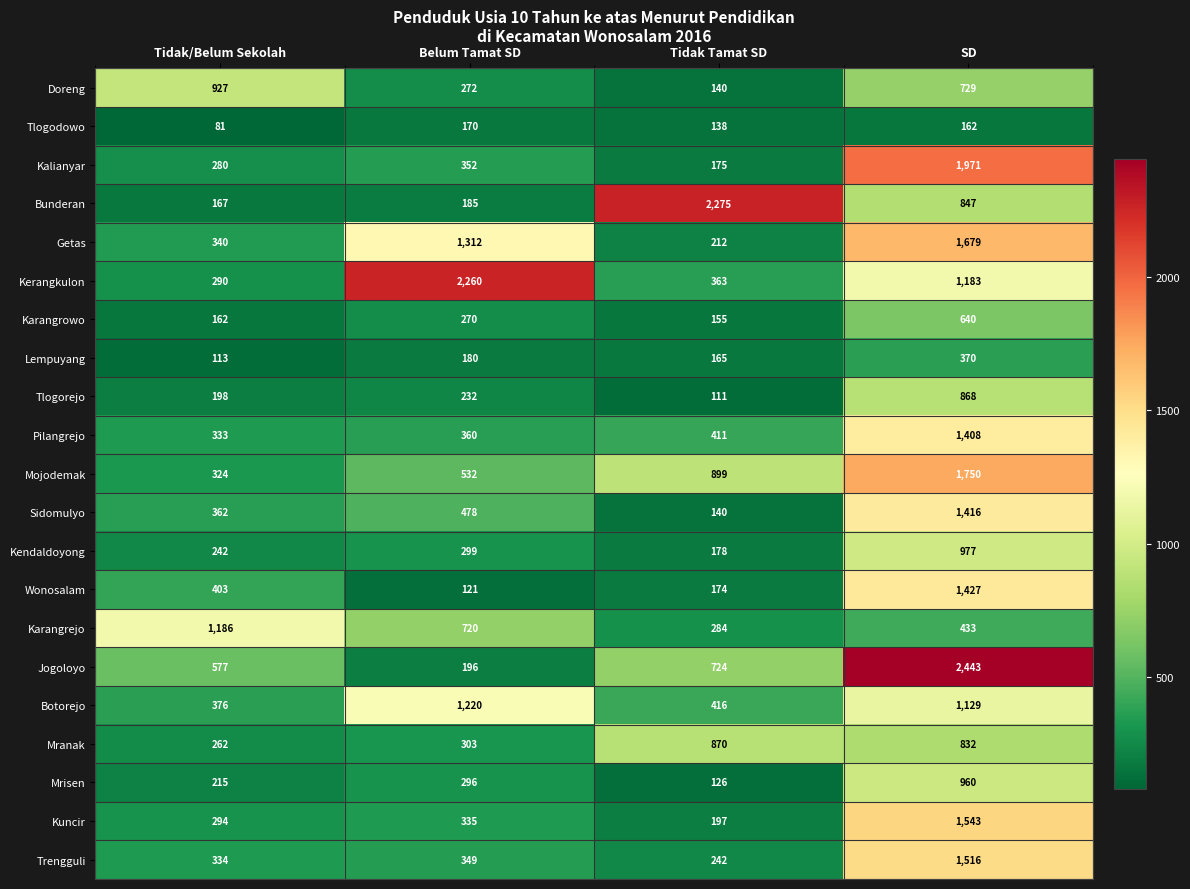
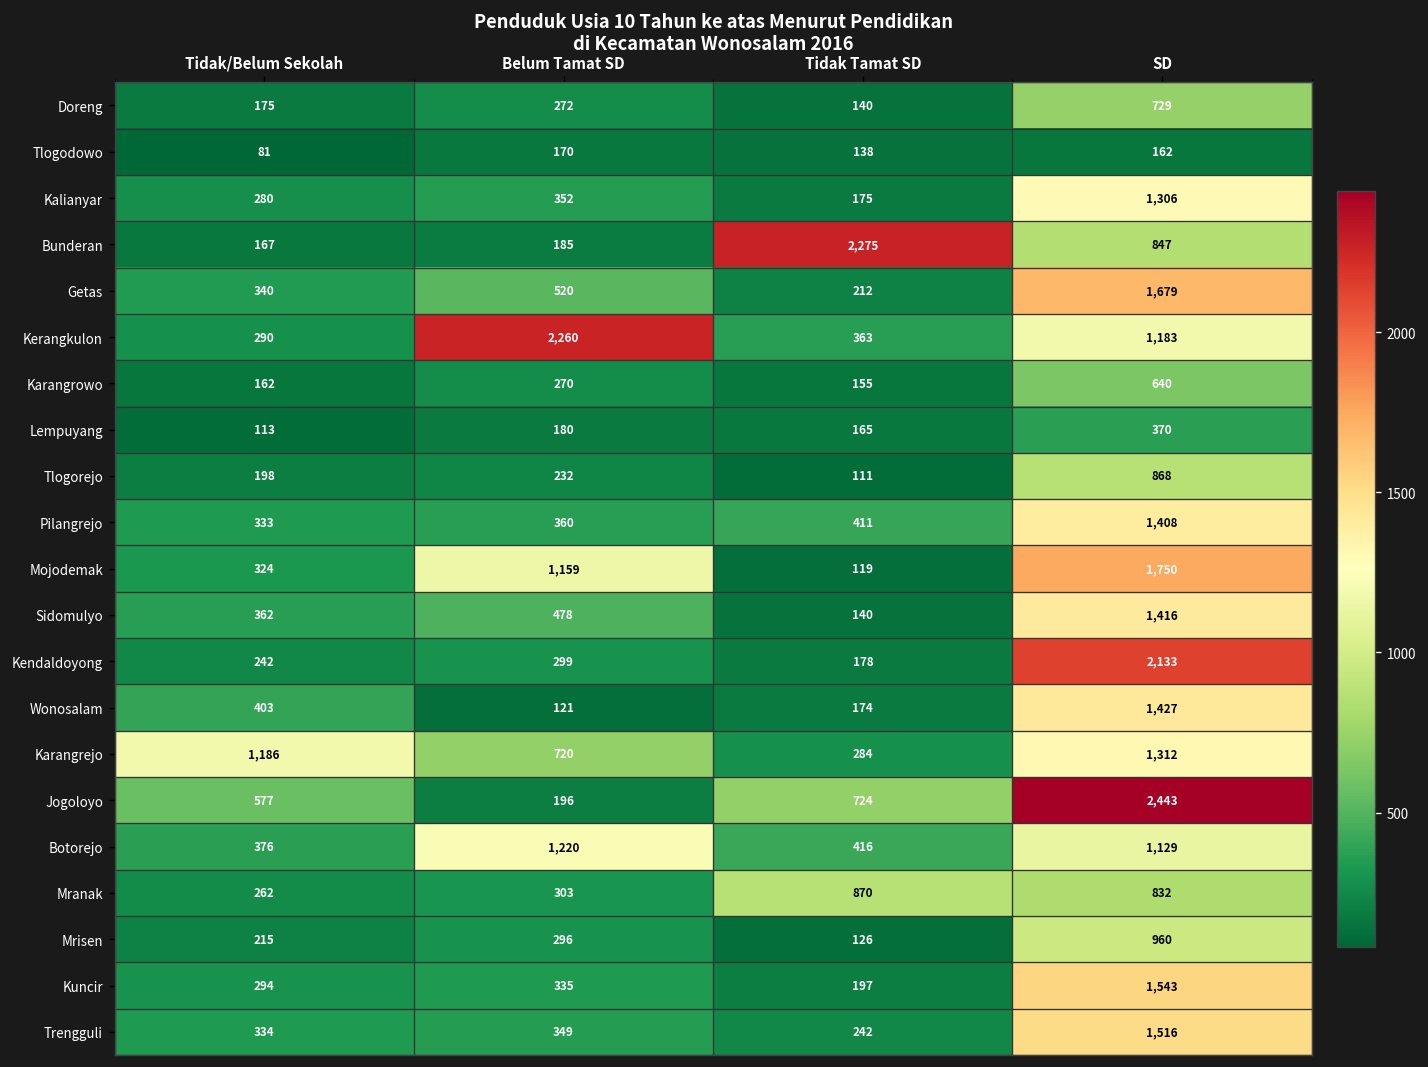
Doreng, Tidak/Belum Sekolah: 927 -> 175
Kalianyar, SD: 1,971 -> 1,306
Getas, Belum Tamat SD: 1,312 -> 520
Mojodemak, Belum Tamat SD: 532 -> 1,159
Mojodemak, Tidak Tamat SD: 899 -> 119
Kendaldoyong, SD: 977 -> 2,133
Karangrejo, SD: 433 -> 1,312
